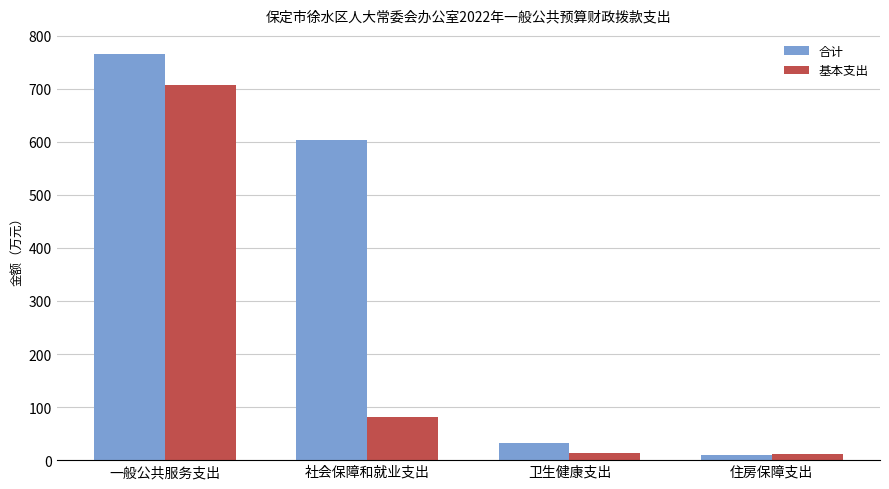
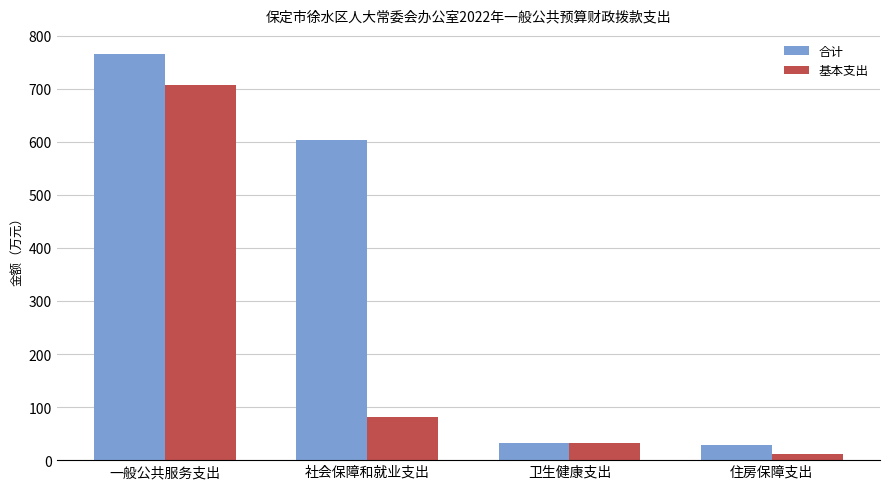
基本支出, 卫生健康支出: 10 -> 30
合计, 住房保障支出: 10 -> 30
